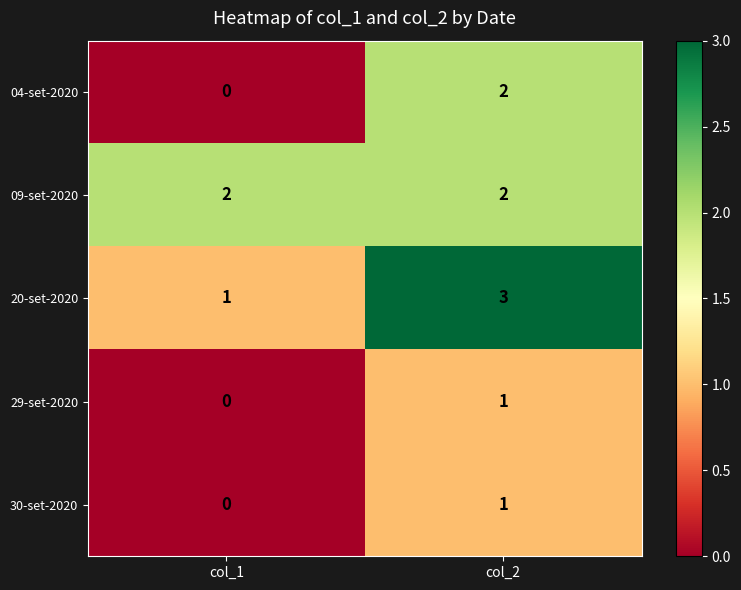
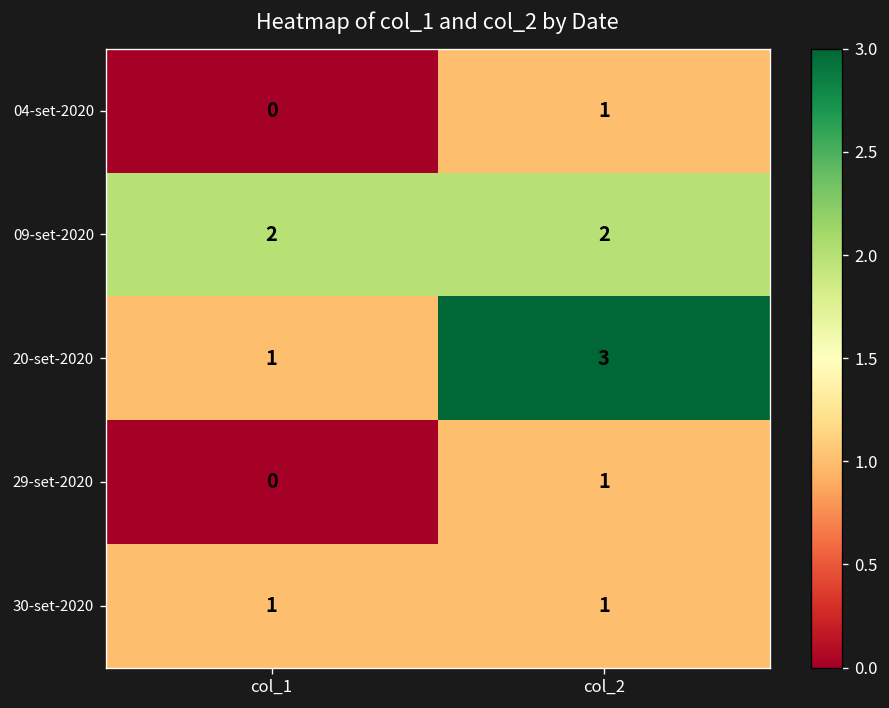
04-set-2020, col_2: 2 -> 1
30-set-2020, col_1: 0 -> 1
